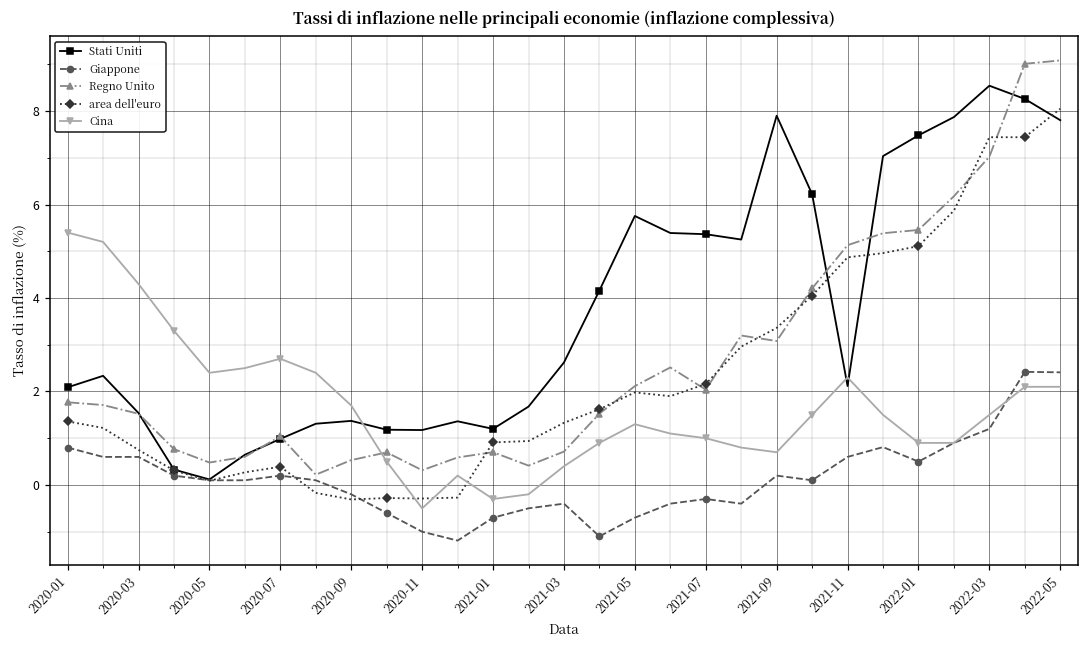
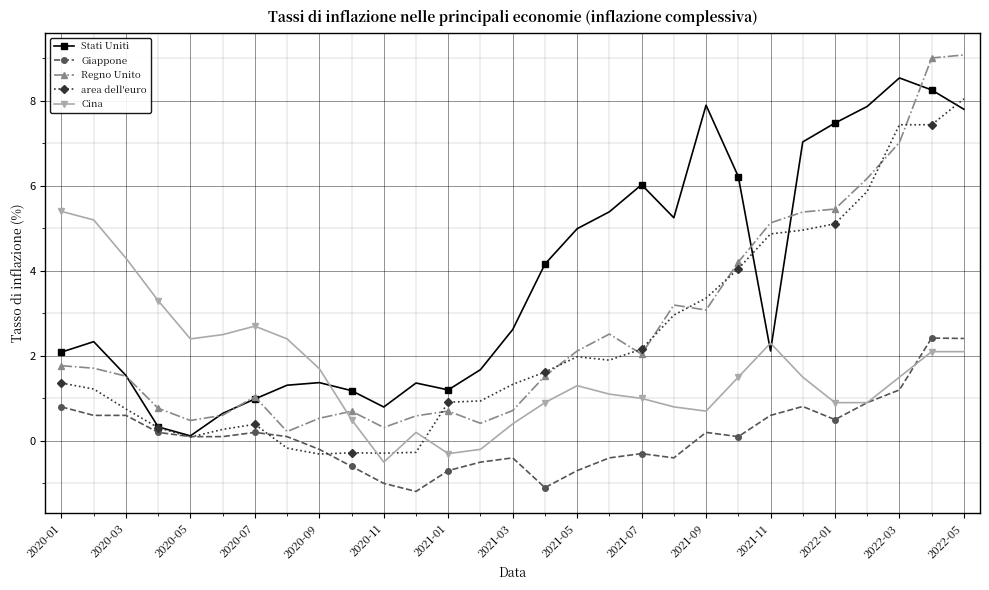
Stati Uniti, 2020-11: 1.2 -> 0.8
Stati Uniti, 2021-05: 5.8 -> 5.0
Stati Uniti, 2021-07: 5.4 -> 6.0
